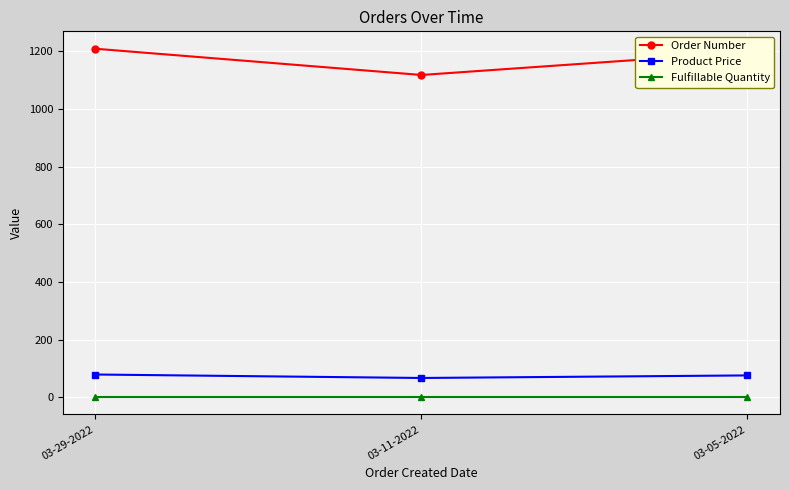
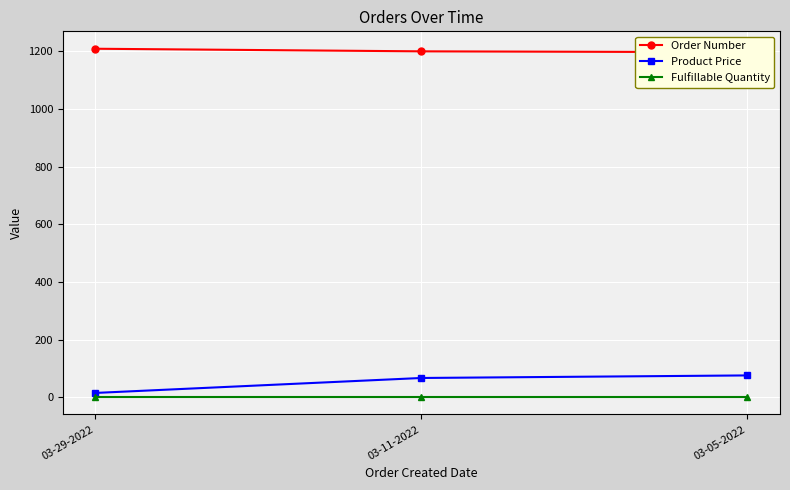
Product Price, 03-29-2022: 80 -> 10
Order Number, 03-11-2022: 1120 -> 1200
